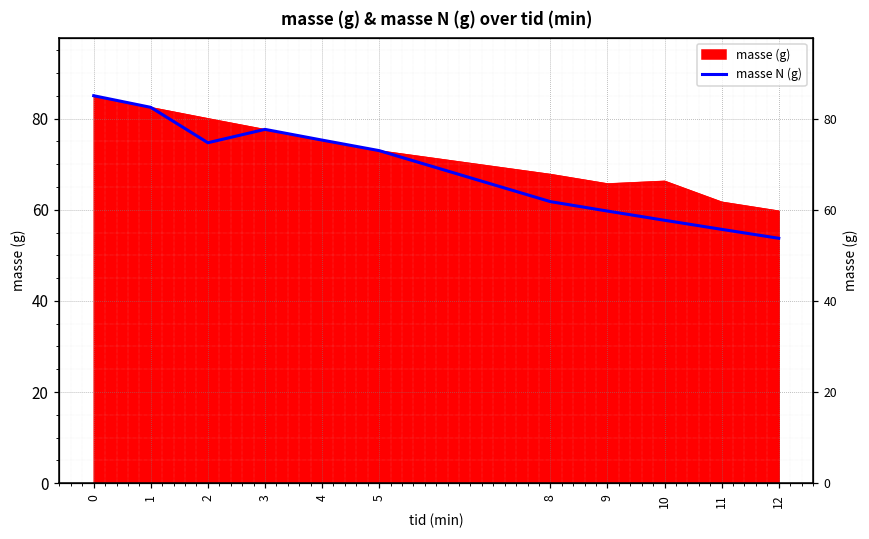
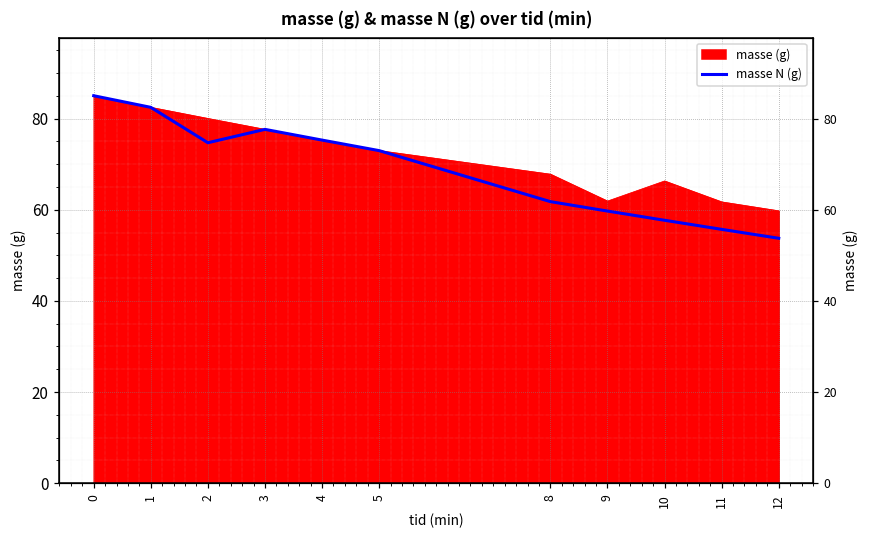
masse (g), 9: 66 -> 62
